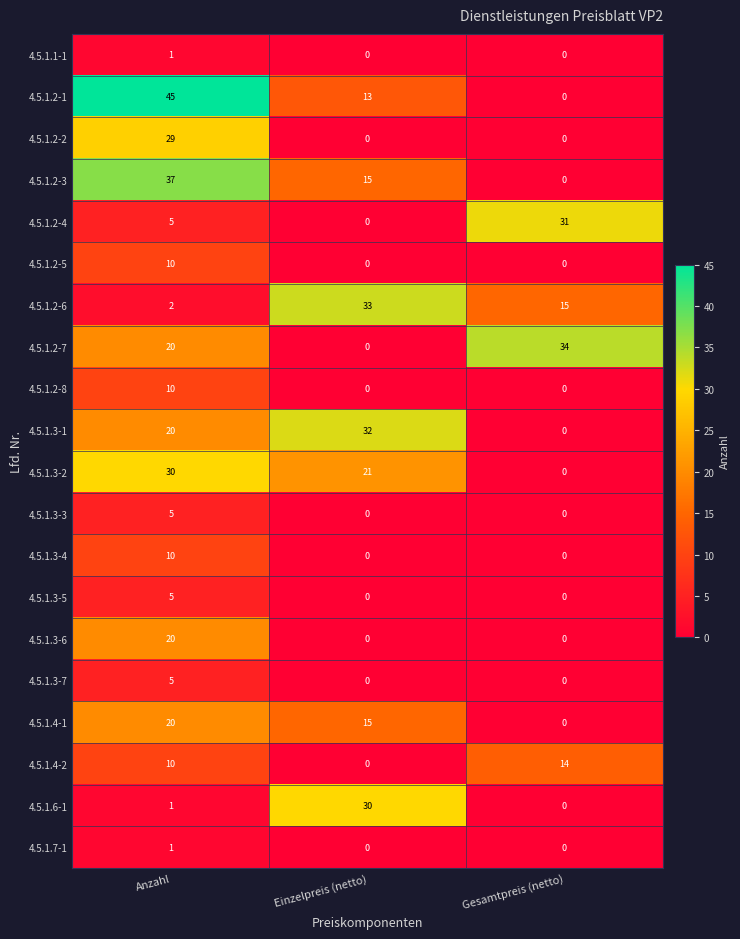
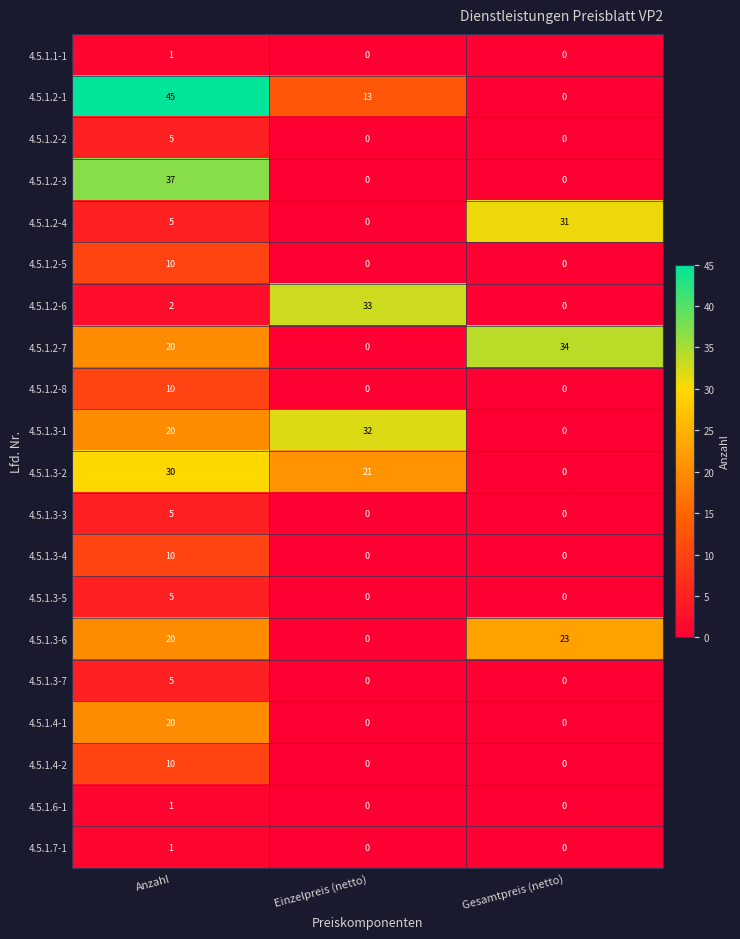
4.5.1.2-2, Anzahl: 29 -> 5
4.5.1.2-3, Einzelpreis (netto): 15 -> 0
4.5.1.2-6, Gesamtpreis (netto): 15 -> 0
4.5.1.3-6, Gesamtpreis (netto): 0 -> 23
4.5.1.4-1, Einzelpreis (netto): 15 -> 0
4.5.1.4-2, Gesamtpreis (netto): 14 -> 0
4.5.1.6-1, Einzelpreis (netto): 30 -> 0
